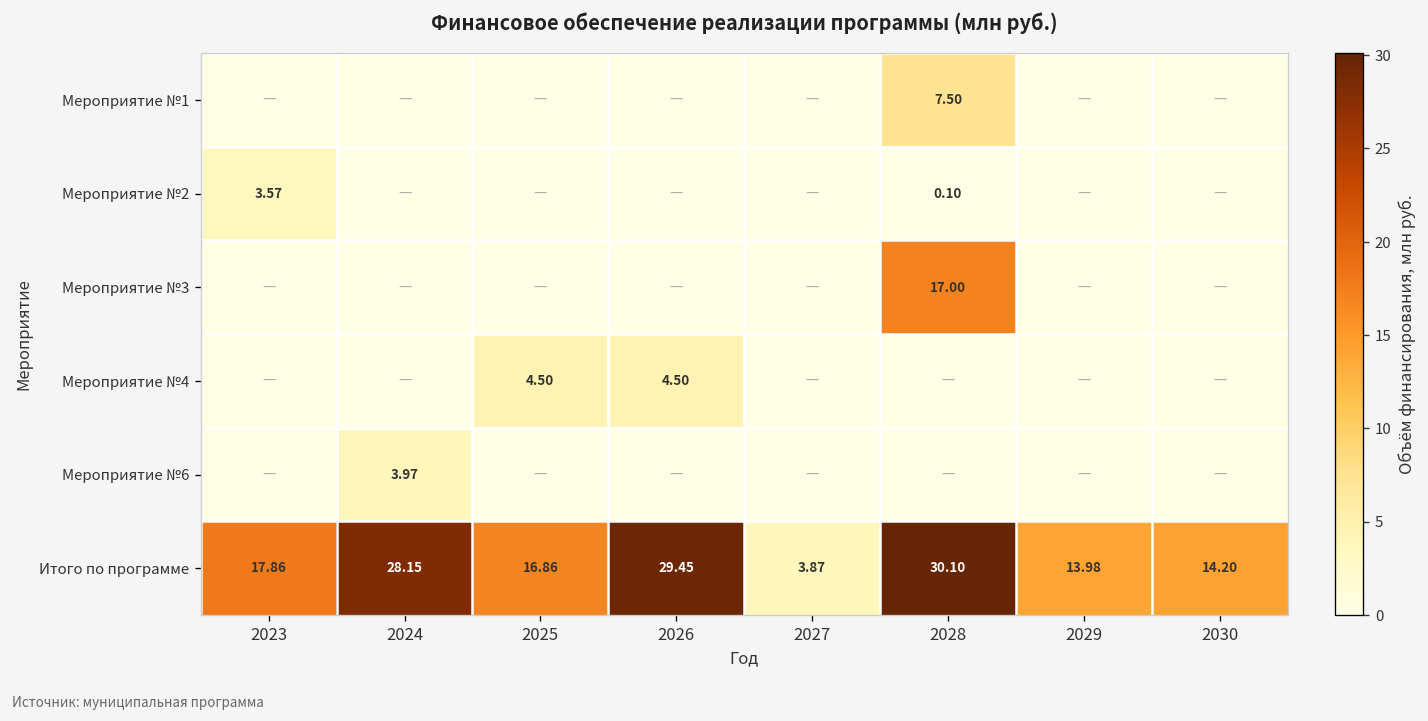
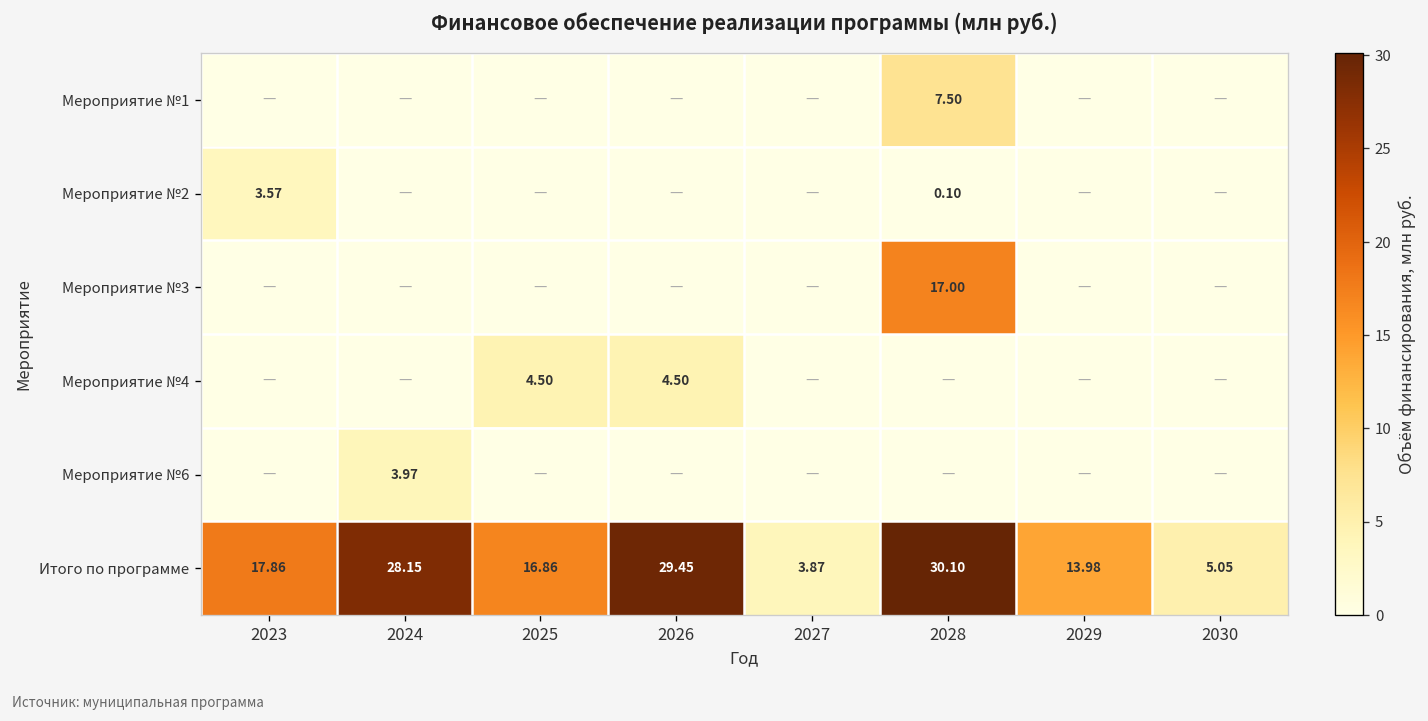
Итого по программе, 2030: 14.20 -> 5.05
